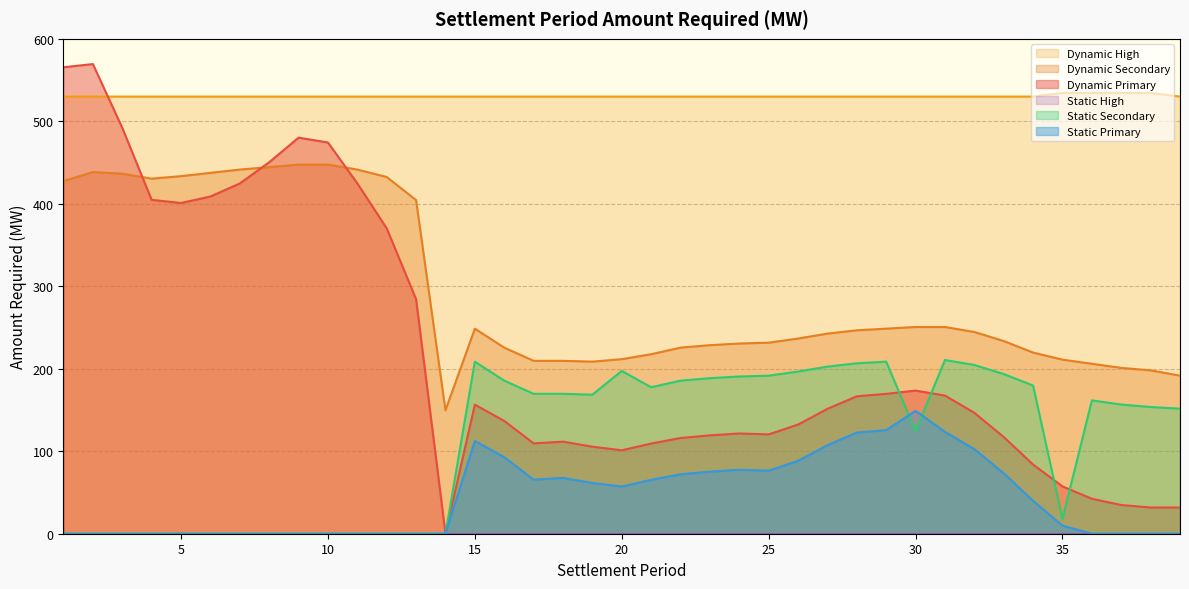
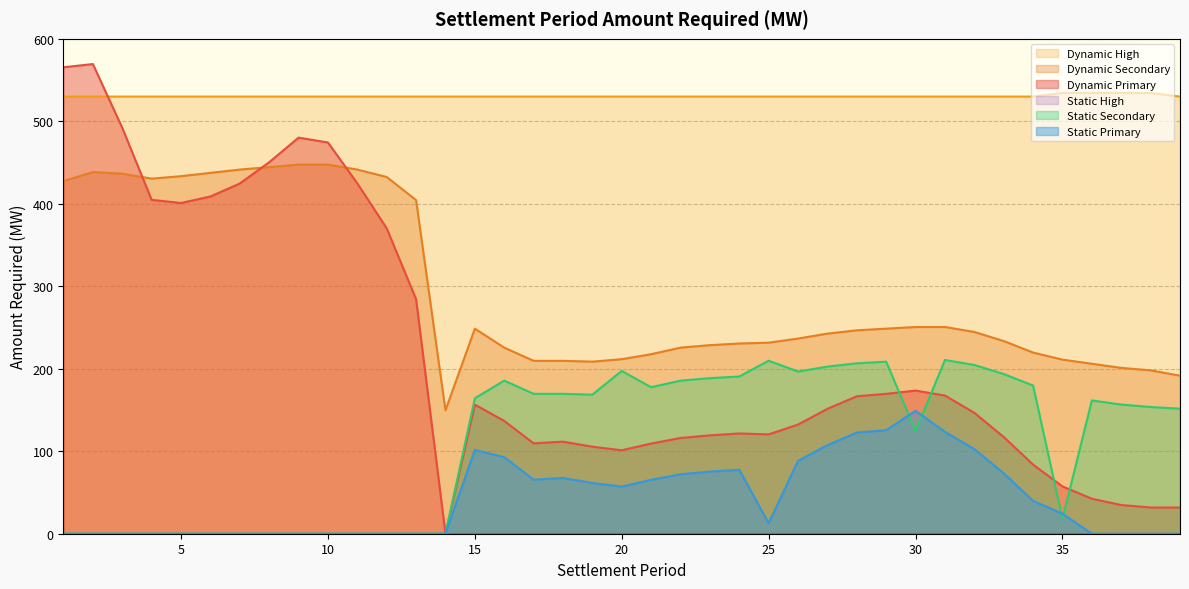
Static Secondary, 15: 210 -> 160
Static Primary, 15: 110 -> 100
Static Secondary, 25: 190 -> 210
Static Primary, 25: 80 -> 10
Static Primary, 35: 10 -> 20
